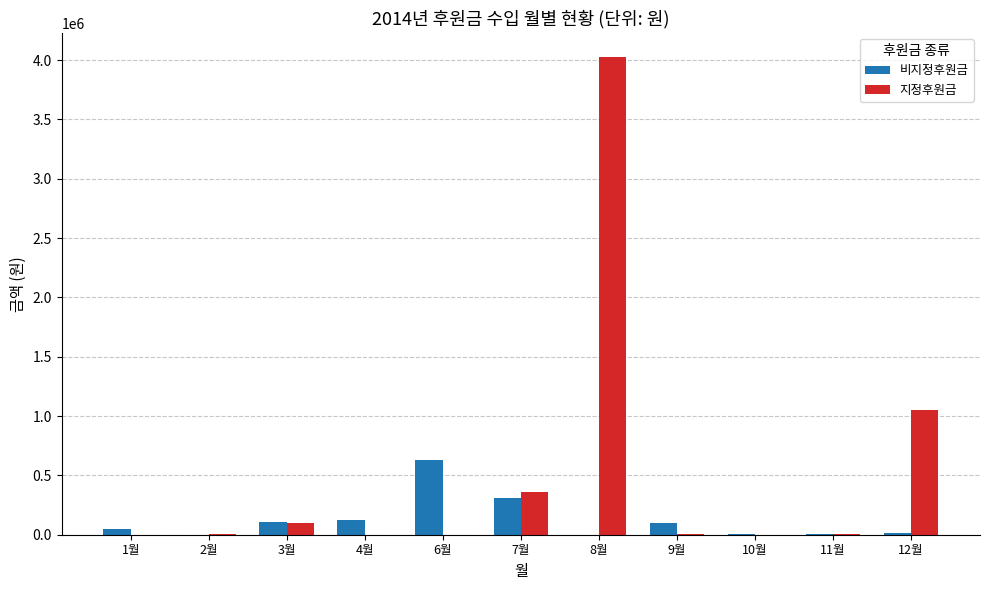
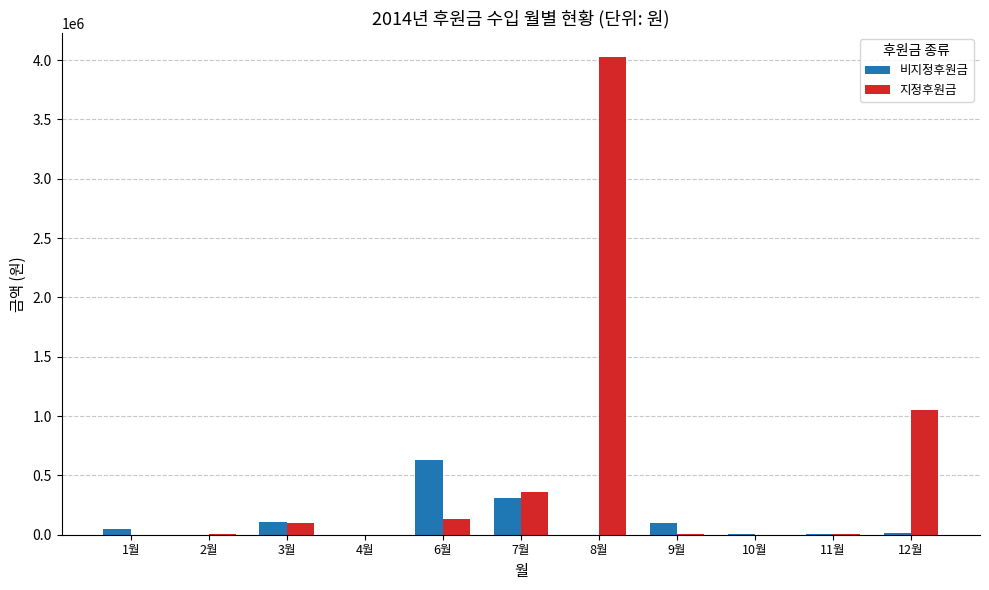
비지정후원금, 4월: 130000 -> 0
지정후원금, 6월: 0 -> 140000
